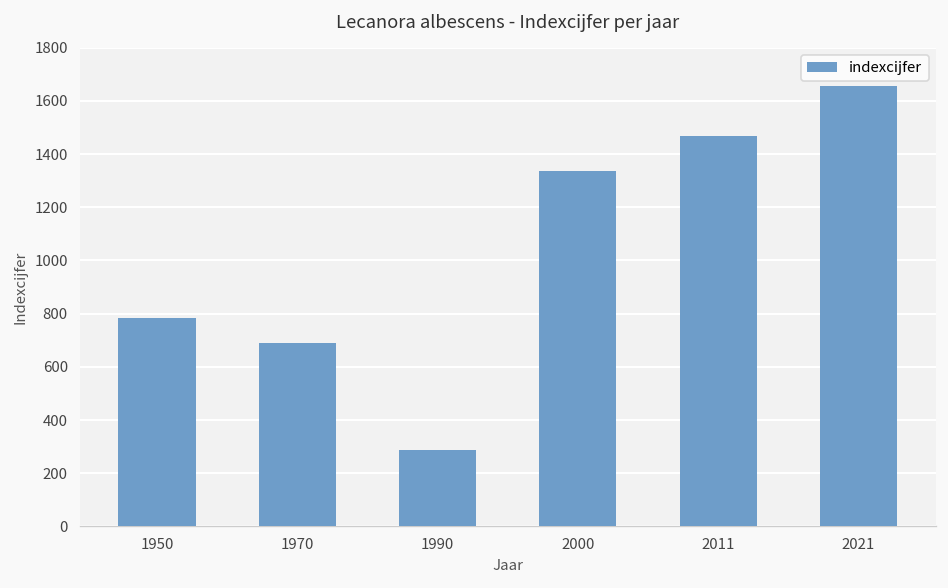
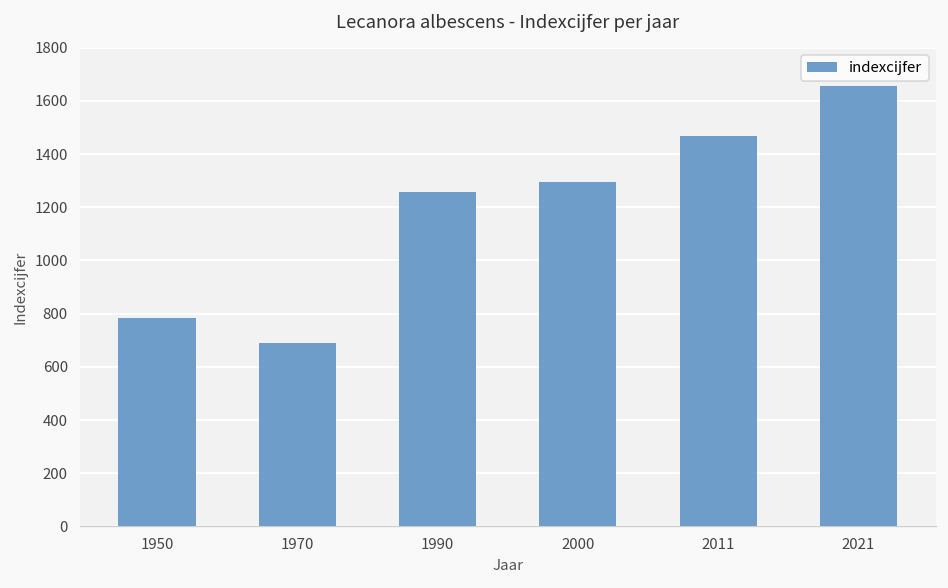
1990: 290 -> 1260
2000: 1340 -> 1290
